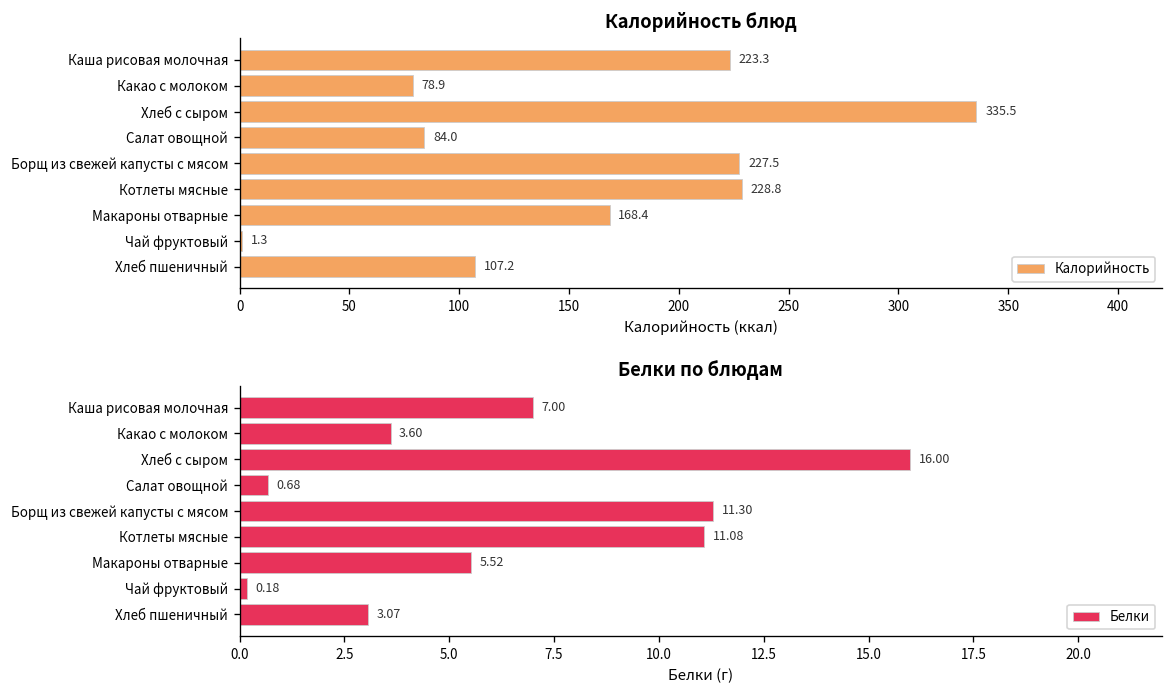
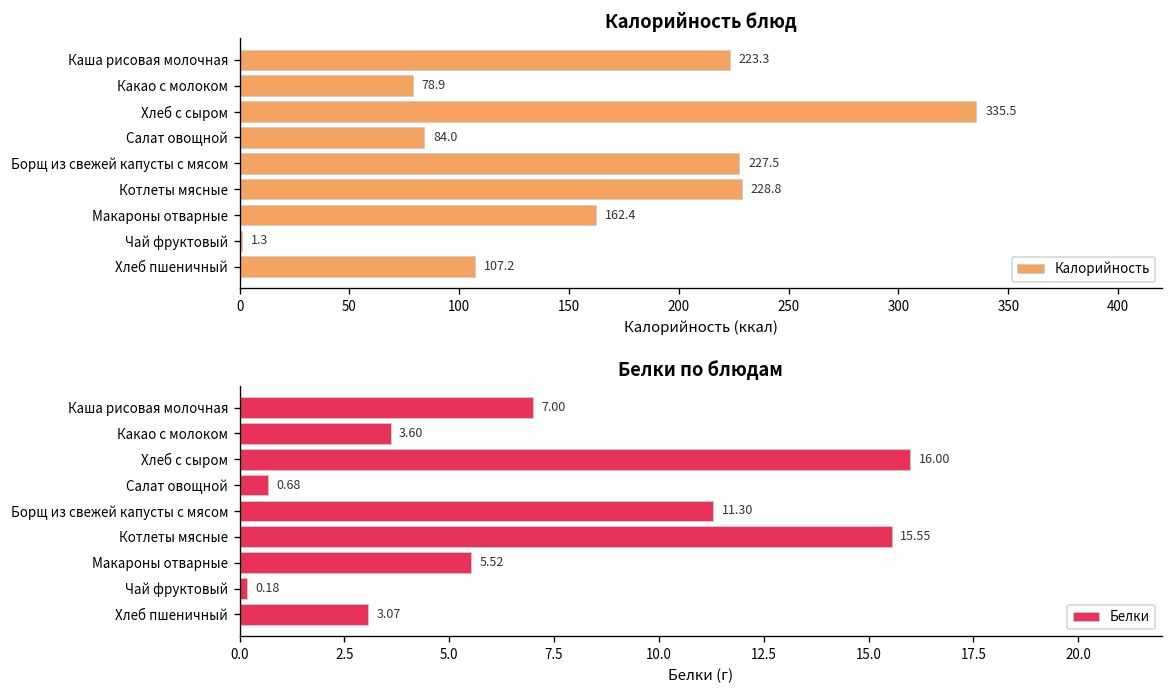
Калорийность блюд, Макароны отварные: 168.4 -> 162.4
Белки по блюдам, Котлеты мясные: 11.08 -> 15.55
